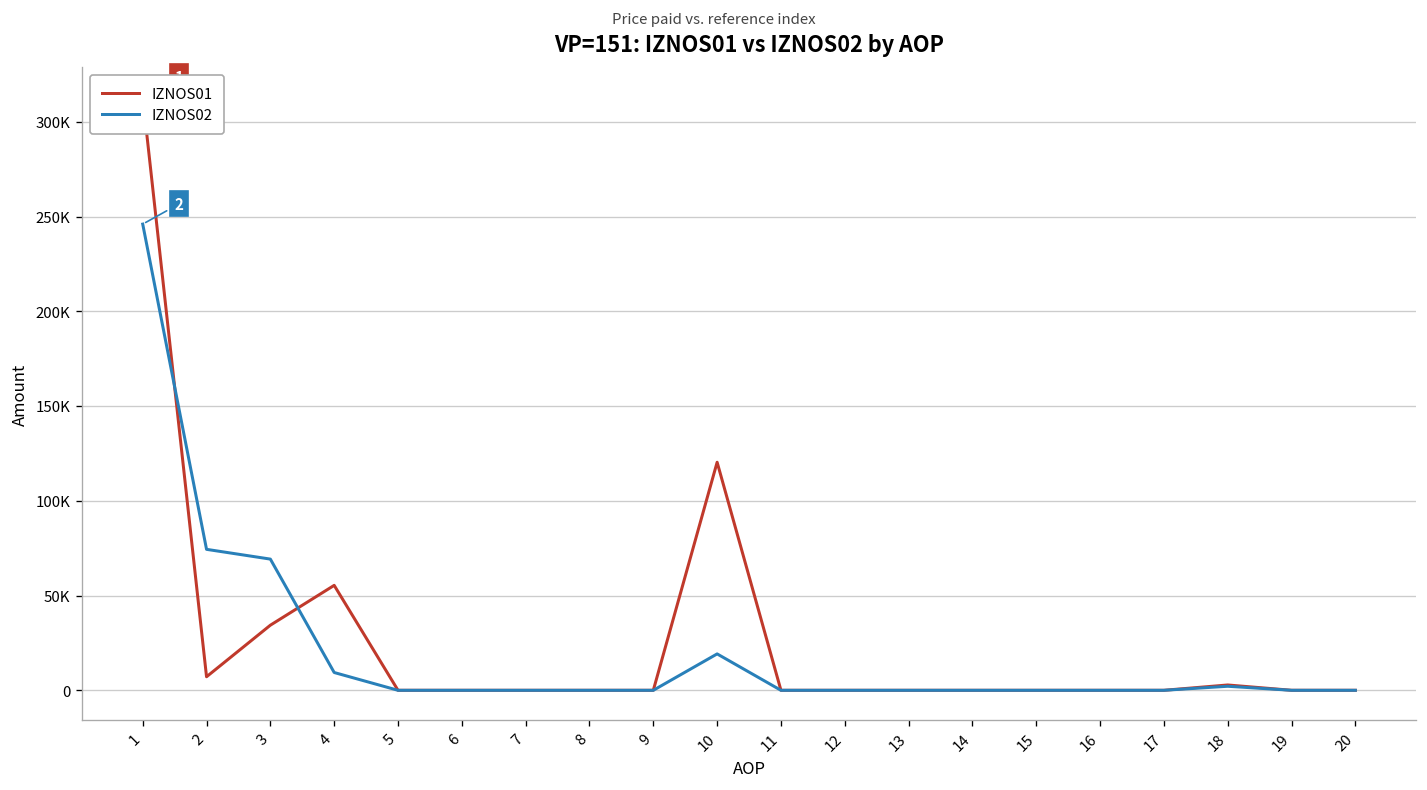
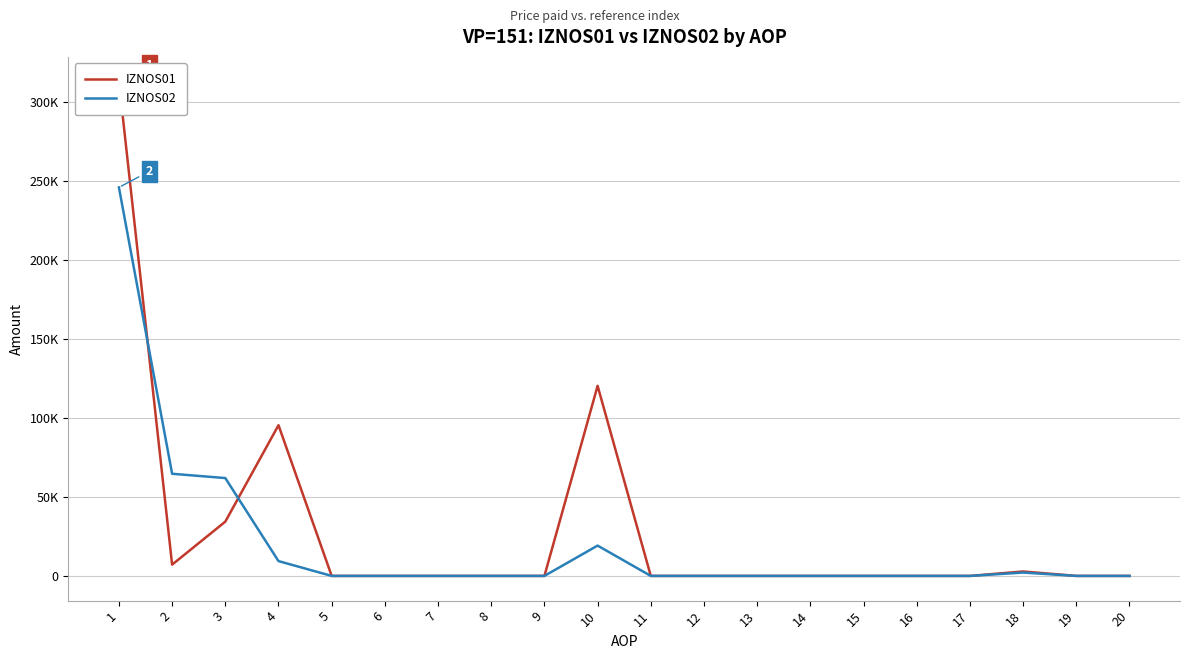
IZNOS02, 2: 74000 -> 65000
IZNOS02, 3: 69000 -> 62000
IZNOS01, 4: 55000 -> 95000
